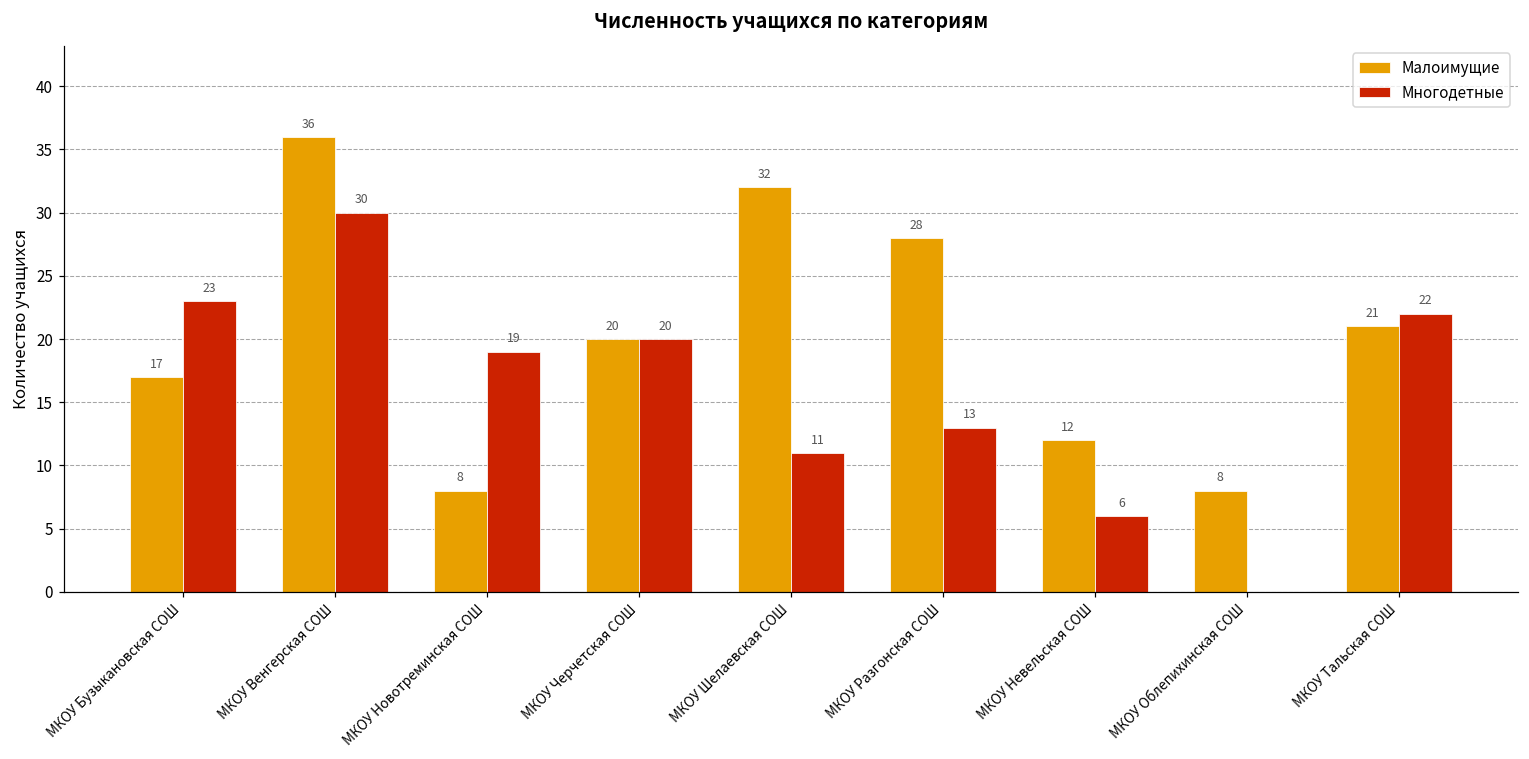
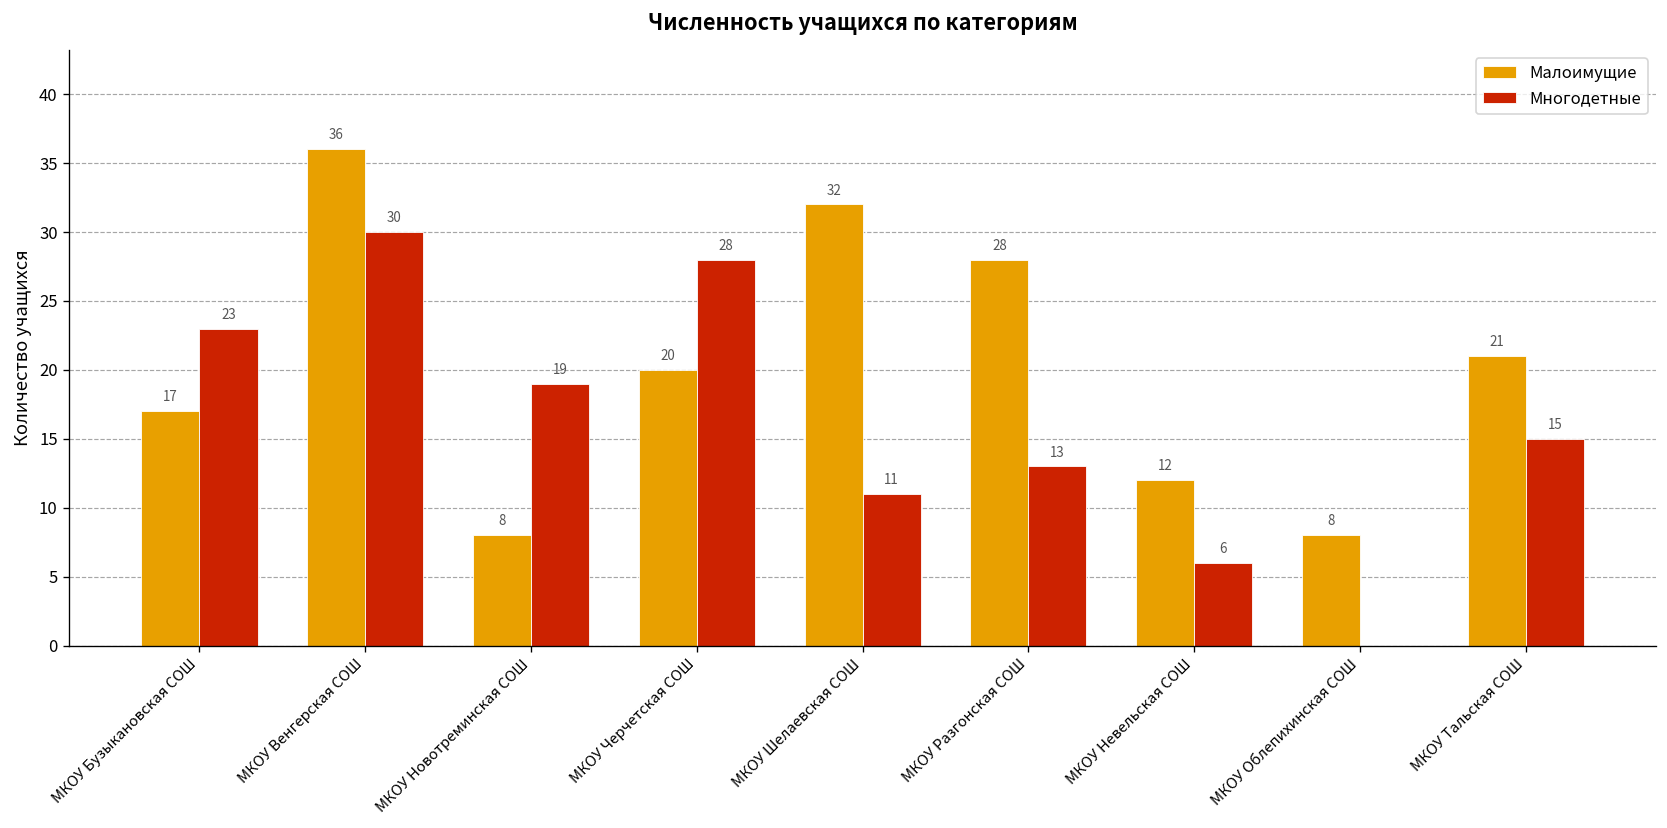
Многодетные, МКОУ Черчетская СОШ: 20 -> 28
Многодетные, МКОУ Тальская СОШ: 22 -> 15
